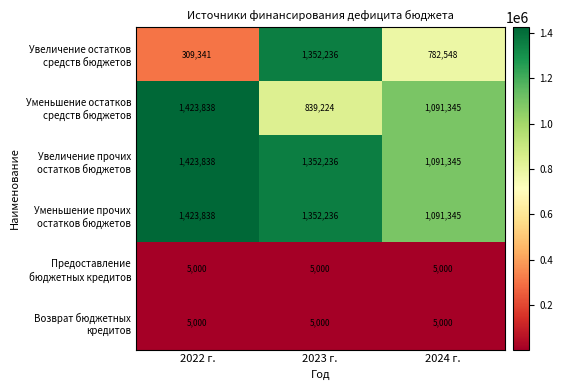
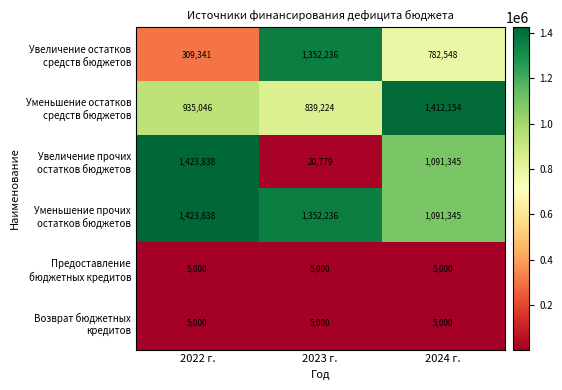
Уменьшение остатков средств бюджетов, 2022 г.: 1,423,838 -> 935,046
Уменьшение остатков средств бюджетов, 2024 г.: 1,091,345 -> 1,412,154
Увеличение прочих остатков бюджетов, 2023 г.: 1,352,236 -> 20,779
